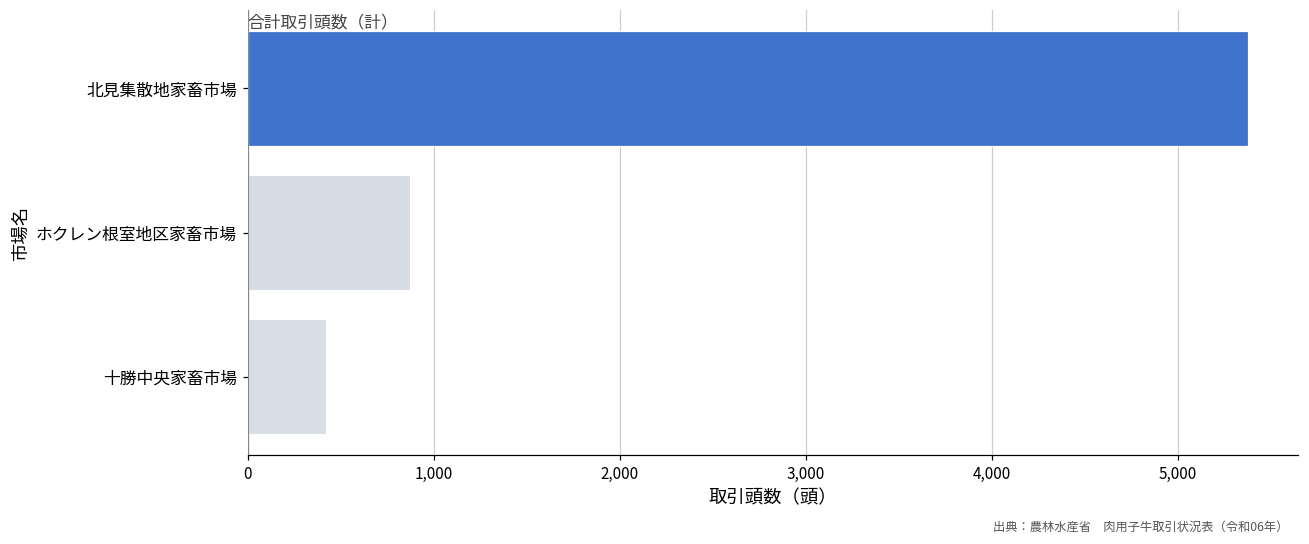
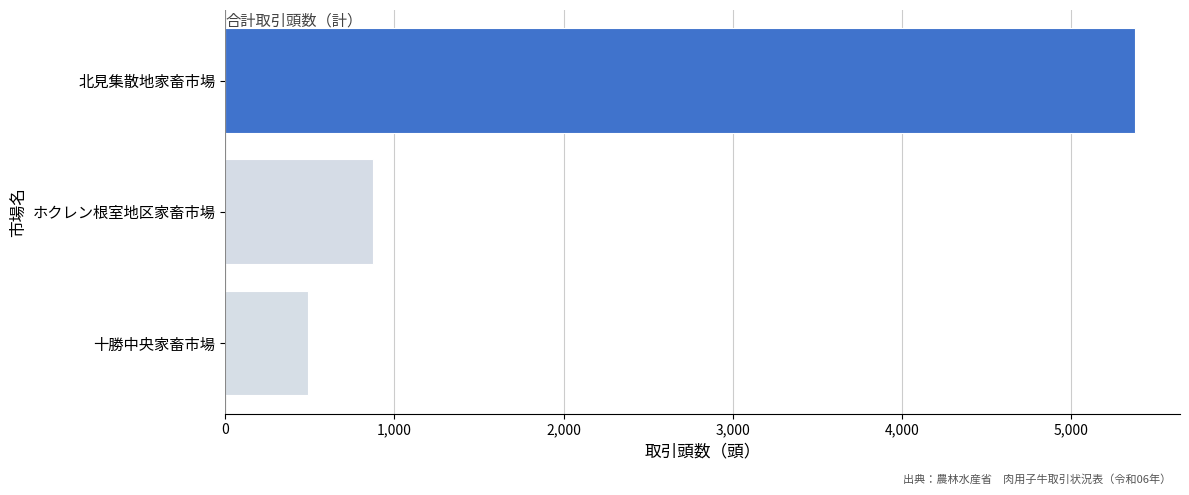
十勝中央家畜市場: 420 -> 490
